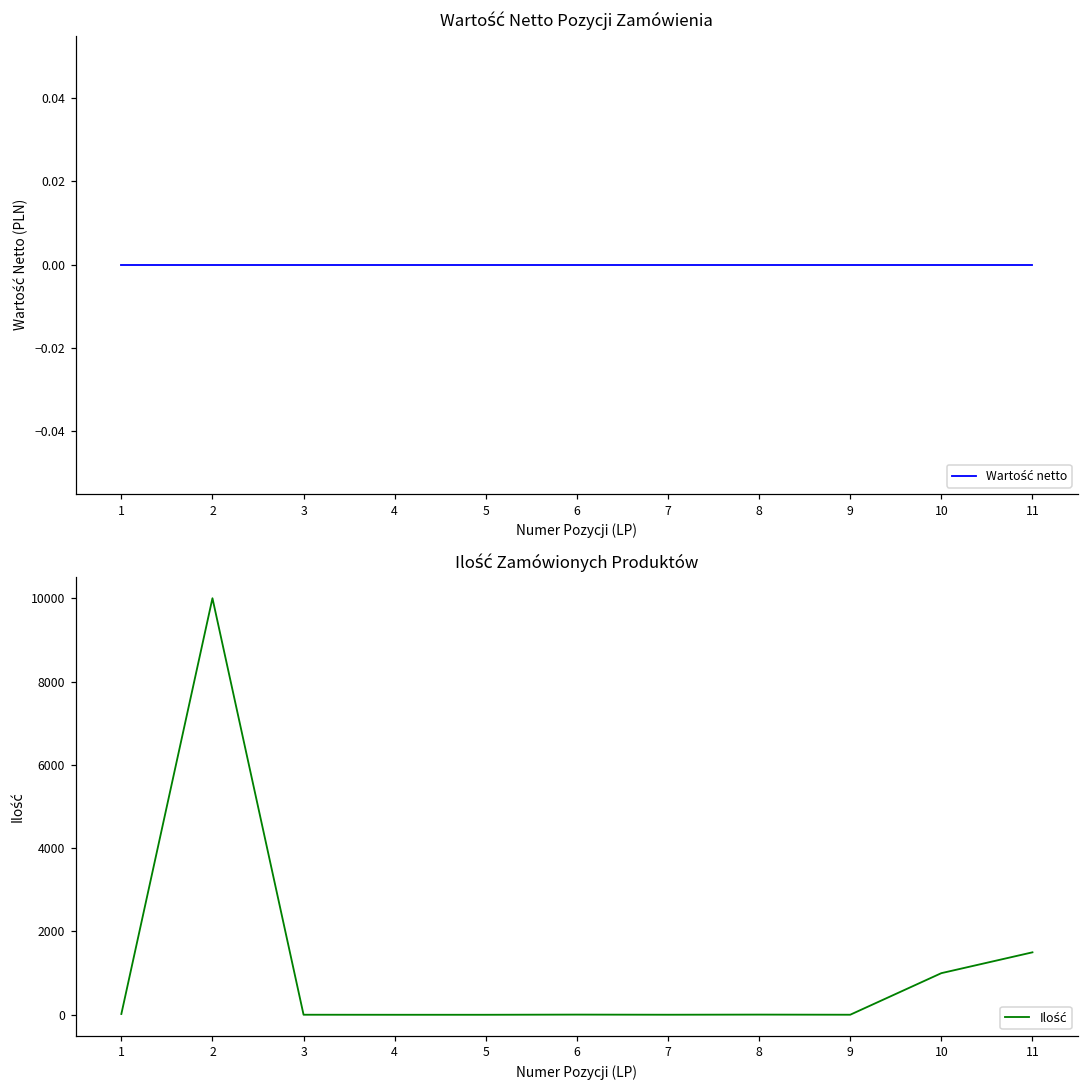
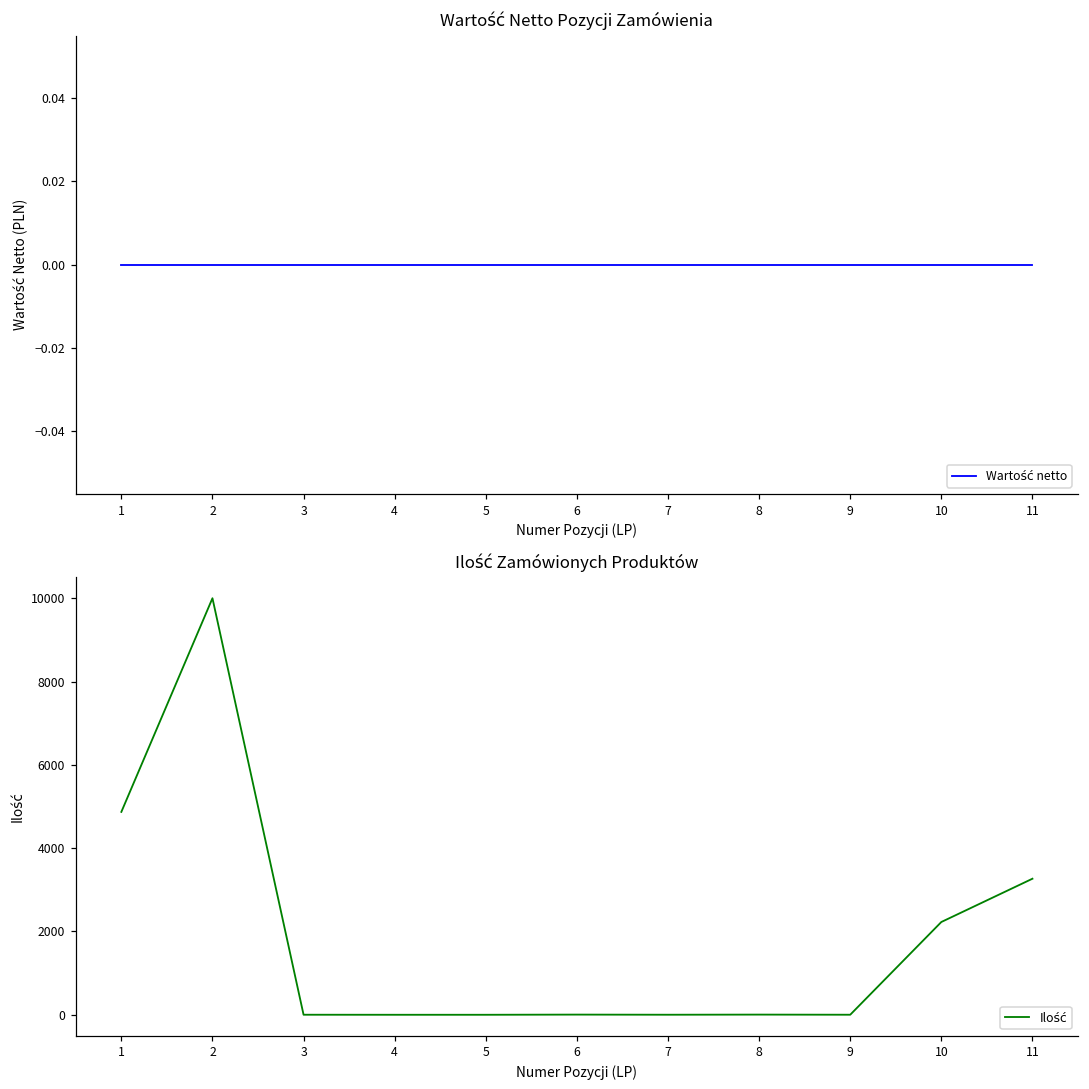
Ilość Zamówionych Produktów, 1: 0 -> 4900
Ilość Zamówionych Produktów, 10: 1000 -> 2200
Ilość Zamówionych Produktów, 11: 1500 -> 3300
